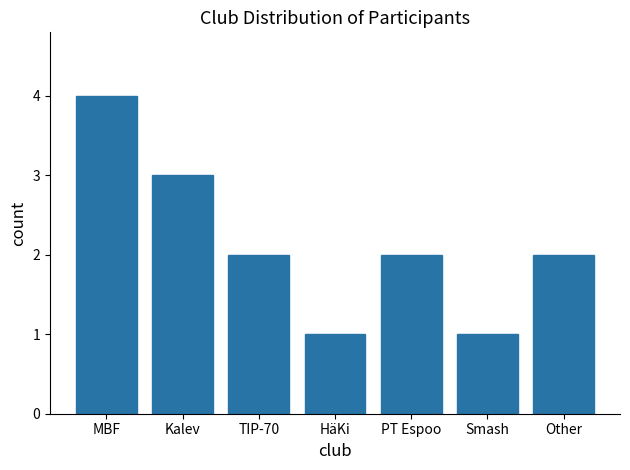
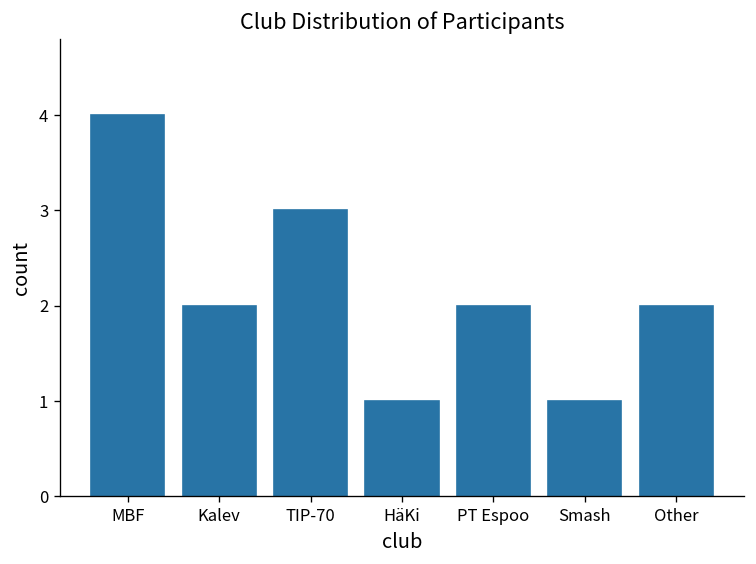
Kalev: 3 -> 2
TIP-70: 2 -> 3
